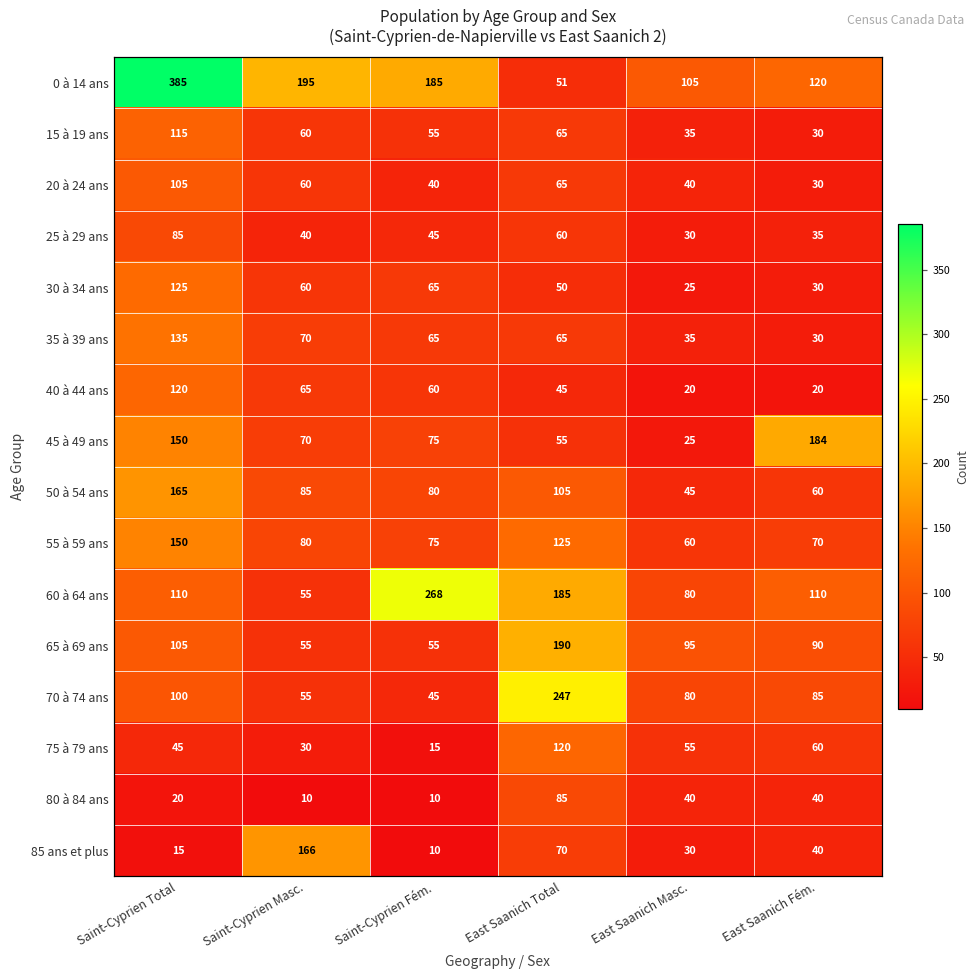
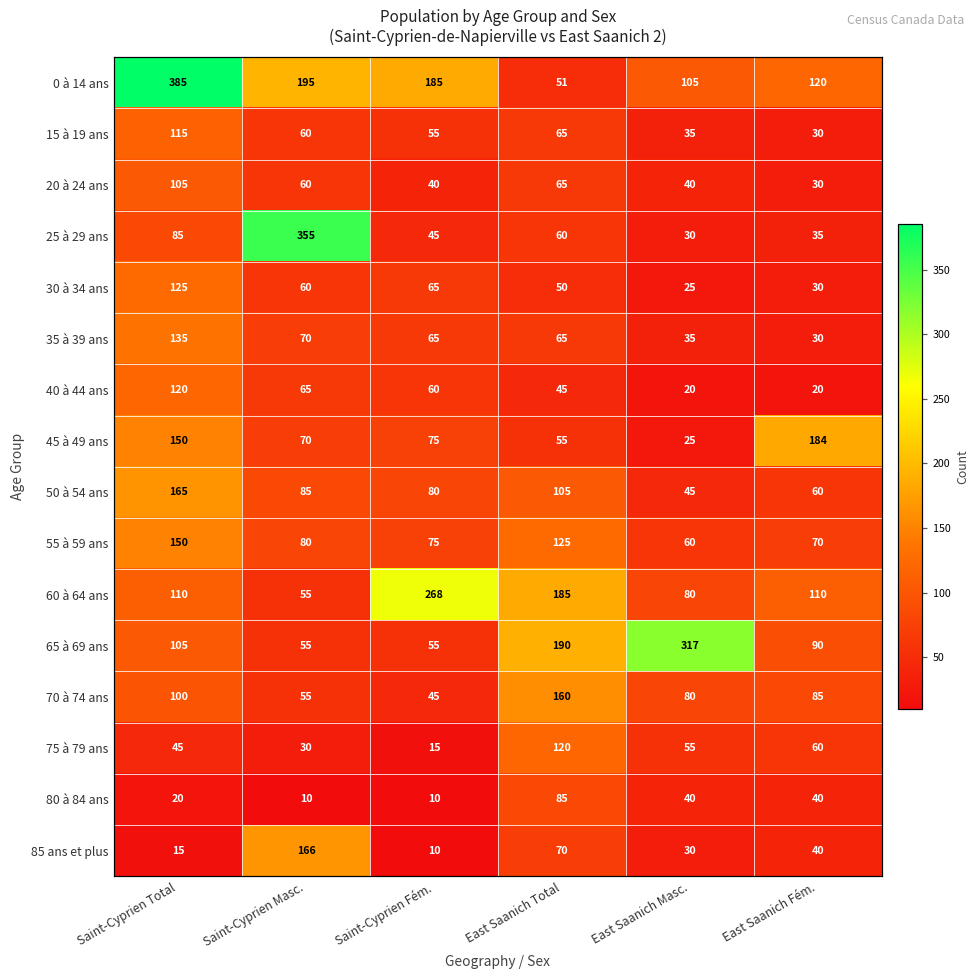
25 à 29 ans, Saint-Cyprien Masc.: 40 -> 355
65 à 69 ans, East Saanich Masc.: 95 -> 317
70 à 74 ans, East Saanich Total: 247 -> 160
